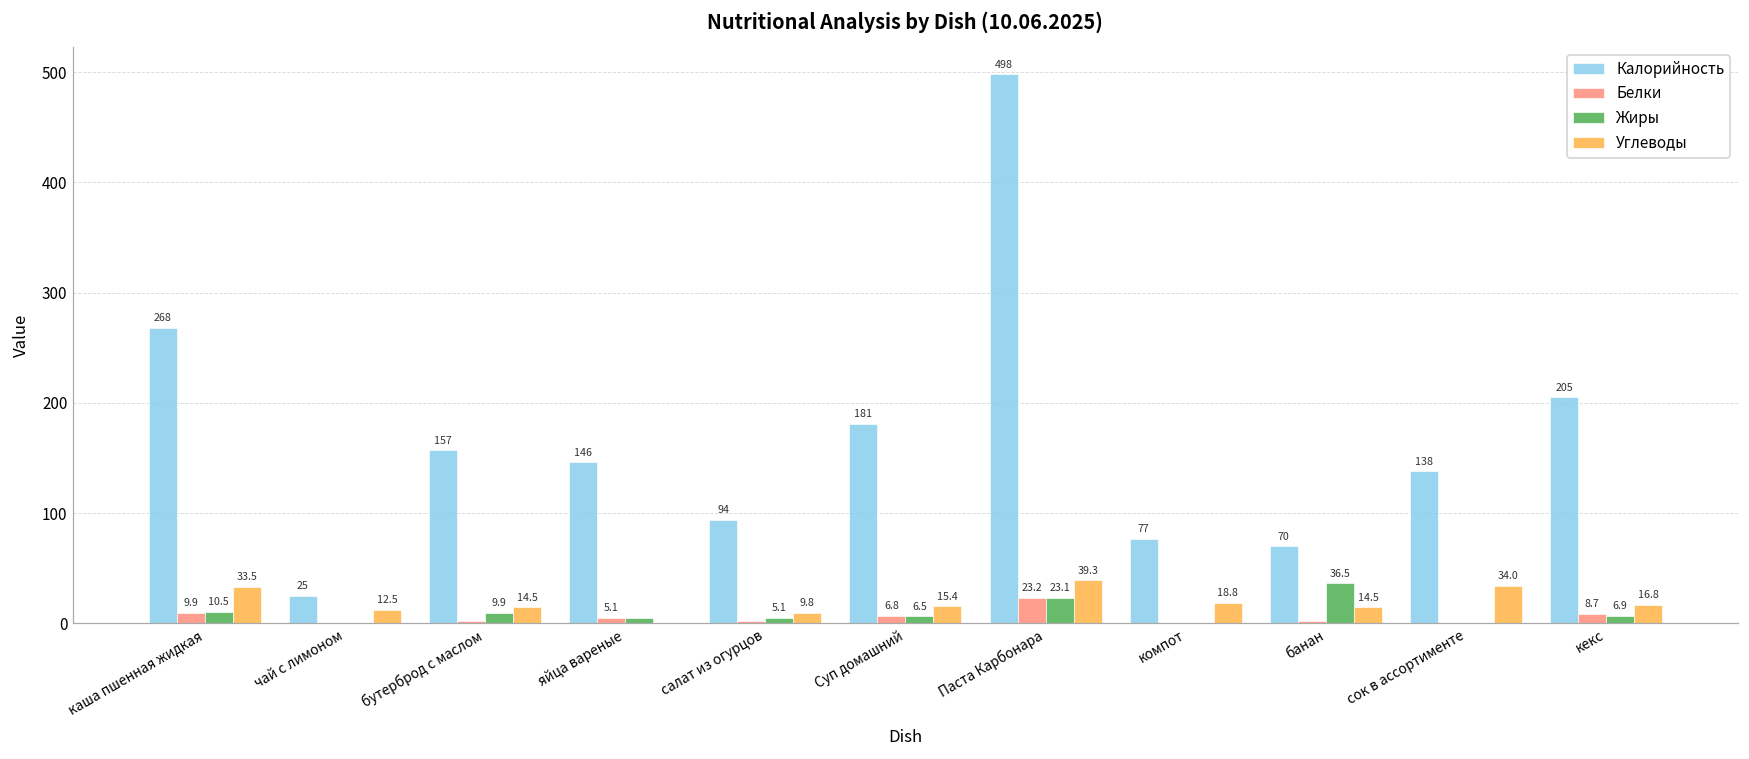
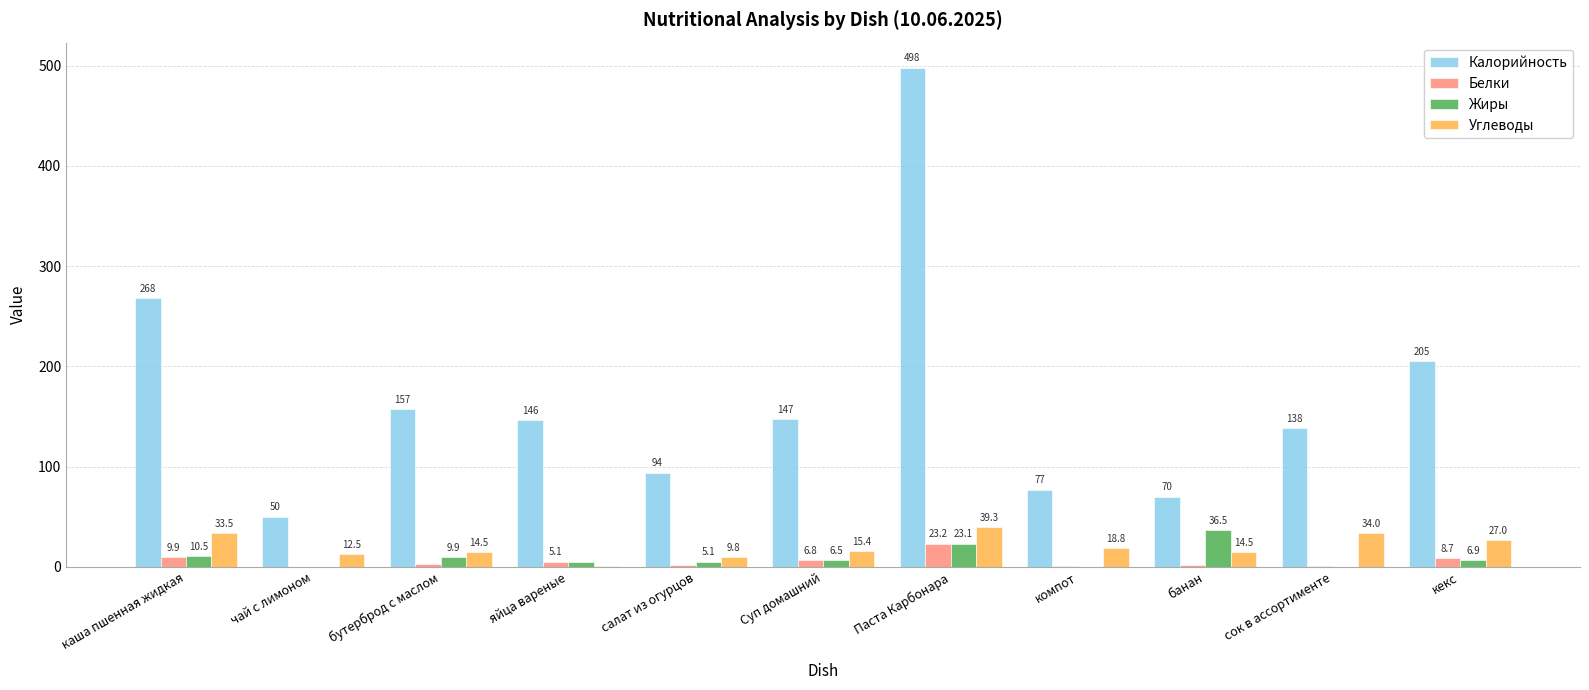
Калорийность, чай с лимоном: 25 -> 50
Калорийность, Суп домашний: 181 -> 147
Углеводы, кекс: 16.8 -> 27.0
